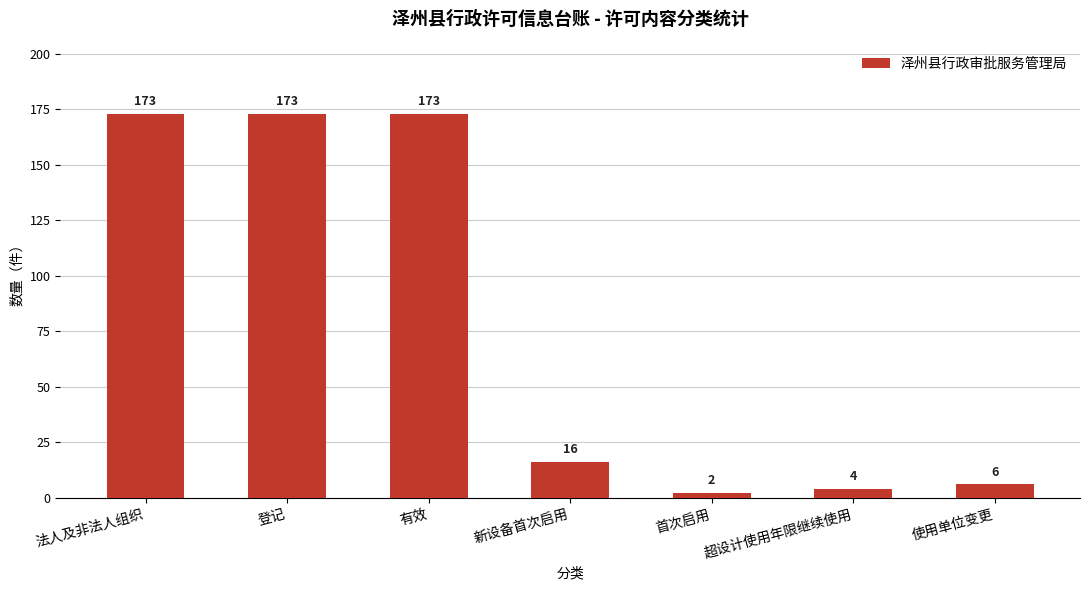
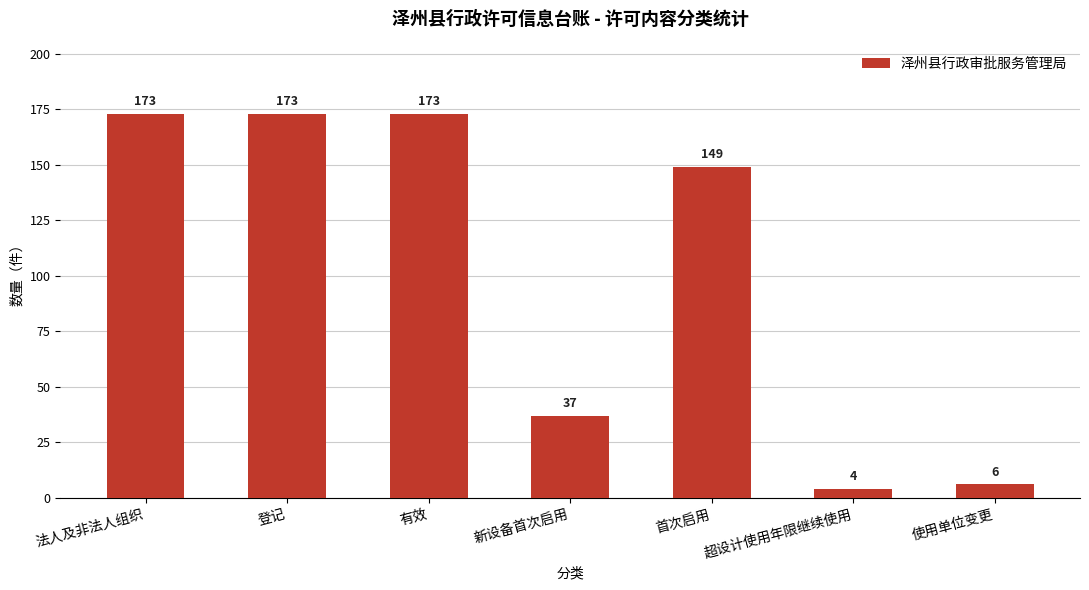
新设备首次启用: 16 -> 37
首次启用: 2 -> 149
